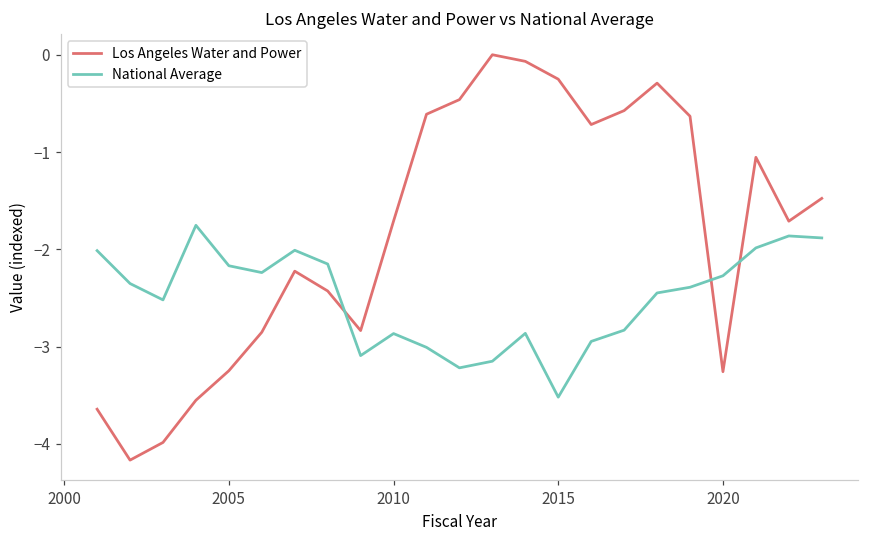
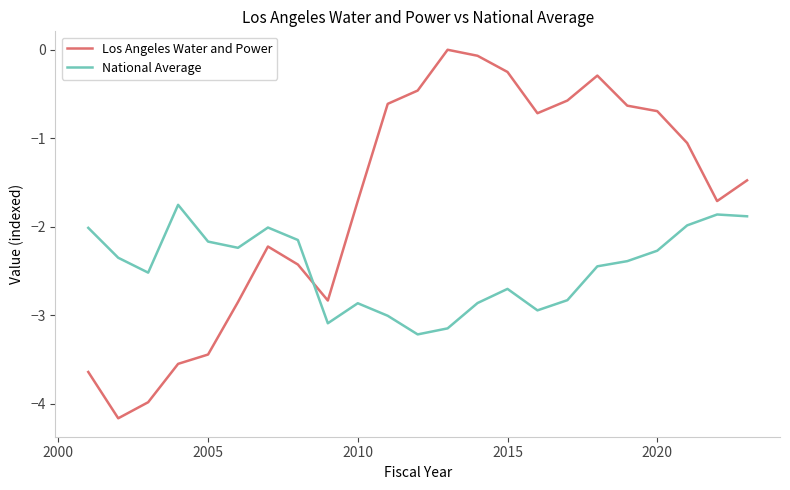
Los Angeles Water and Power, 2005: -3.2 -> -3.4
National Average, 2015: -3.5 -> -2.7
Los Angeles Water and Power, 2020: -3.3 -> -0.7
